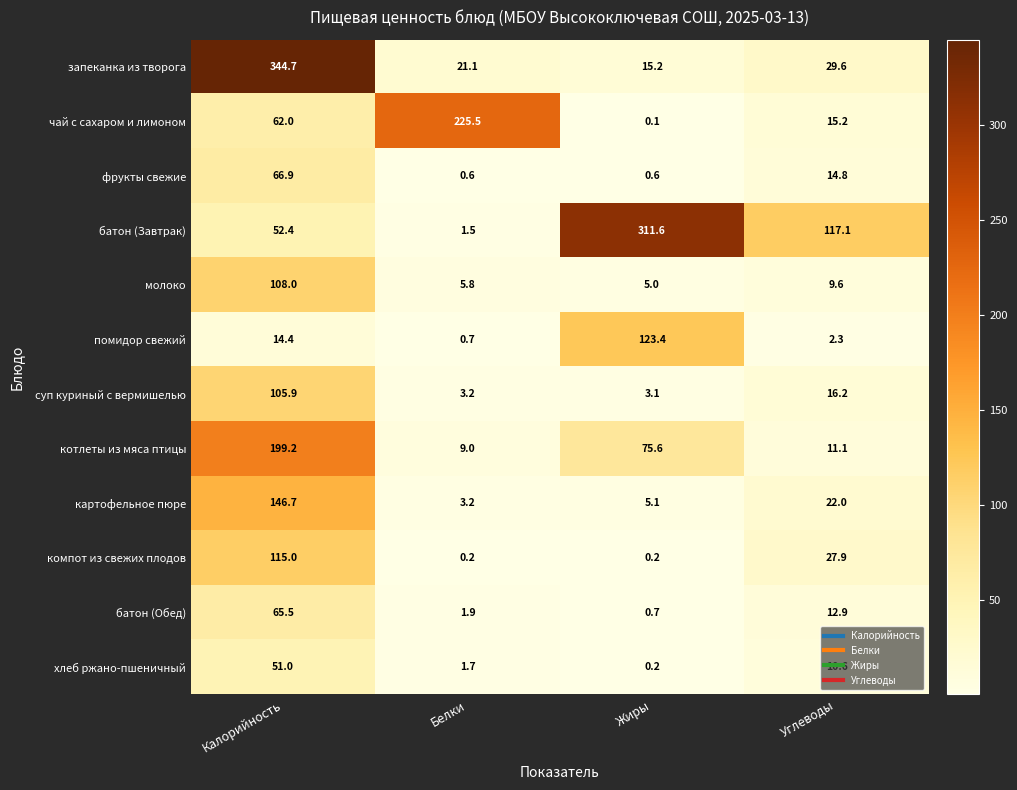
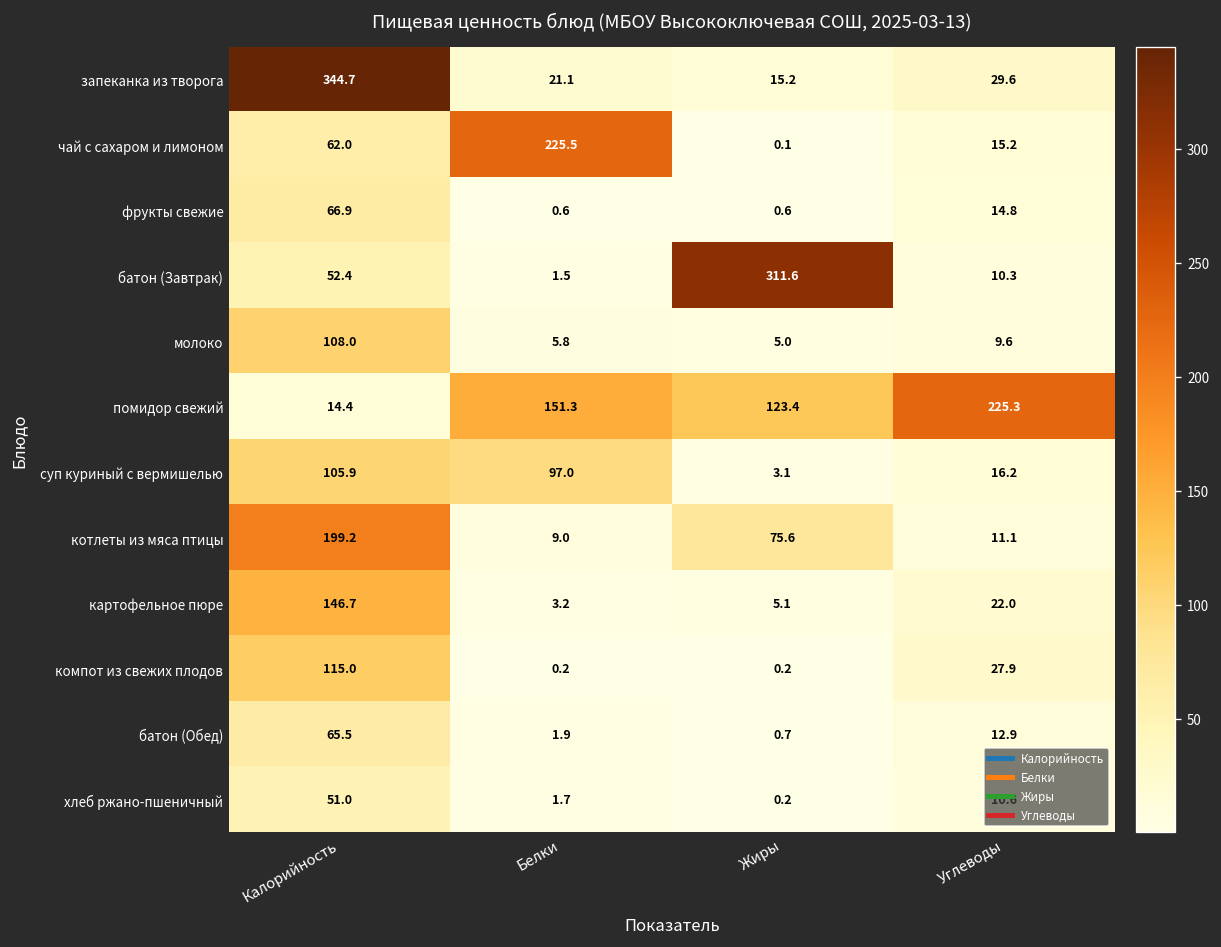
батон (Завтрак), Углеводы: 117.1 -> 10.3
помидор свежий, Белки: 0.7 -> 151.3
помидор свежий, Углеводы: 2.3 -> 225.3
суп куриный с вермишелью, Белки: 3.2 -> 97.0
